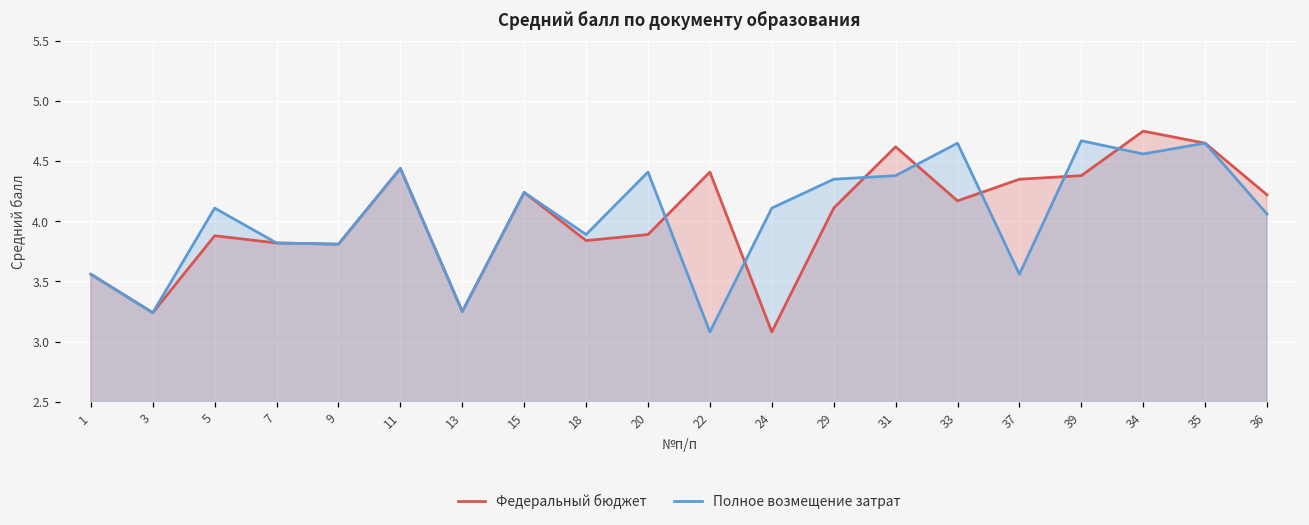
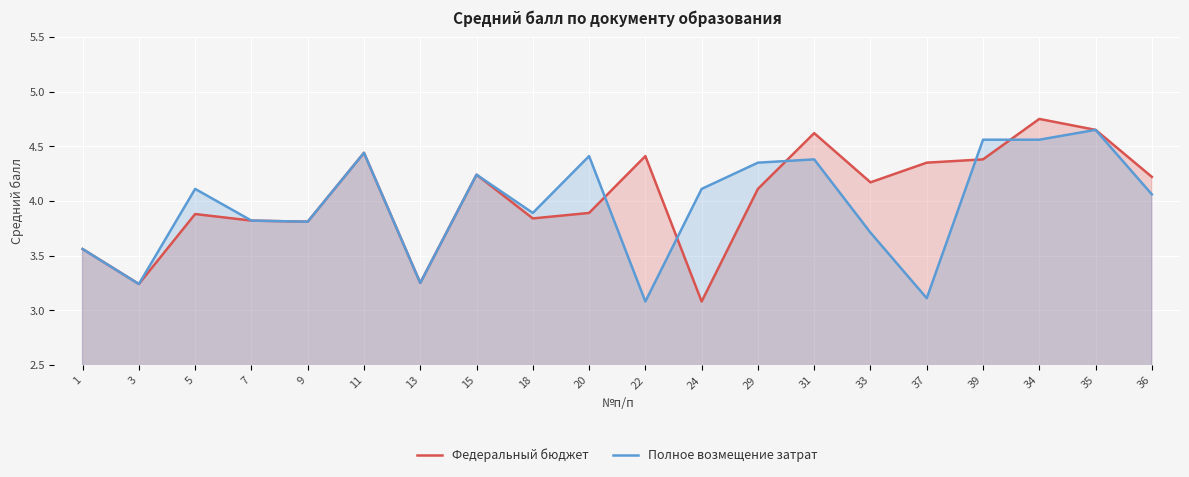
Полное возмещение затрат, 33: 4.65 -> 3.71
Полное возмещение затрат, 37: 3.56 -> 3.11
Полное возмещение затрат, 39: 4.67 -> 4.56
